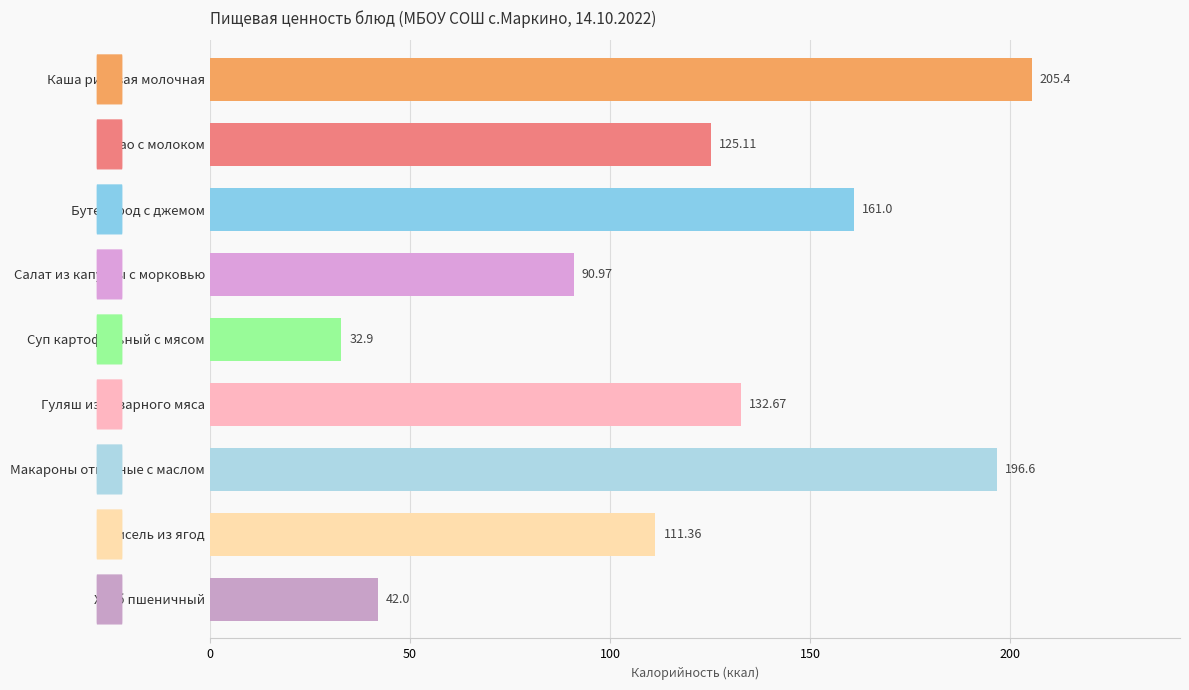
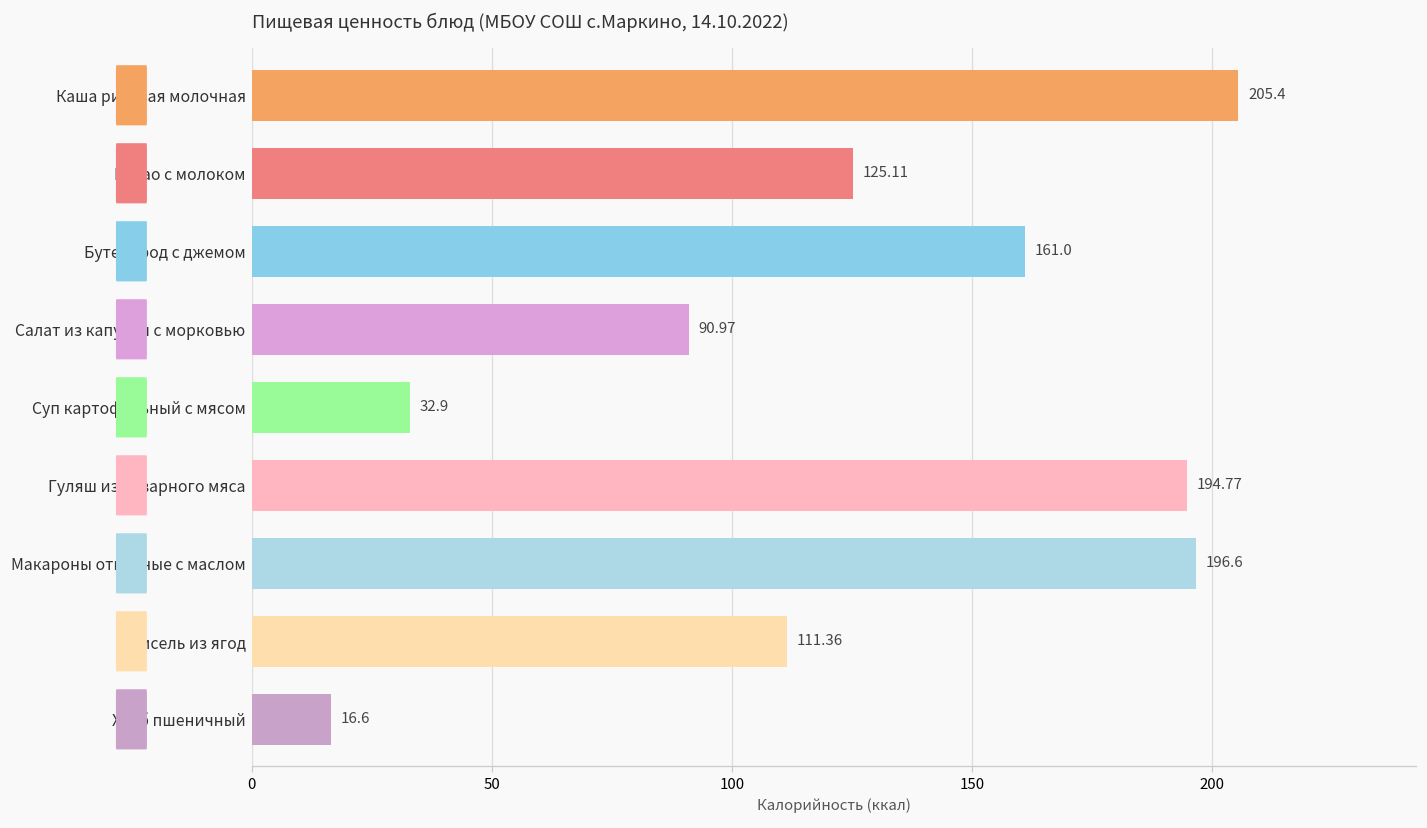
Гуляш из отварного мяса: 132.67 -> 194.77
Хлеб пшеничный: 42.0 -> 16.6
